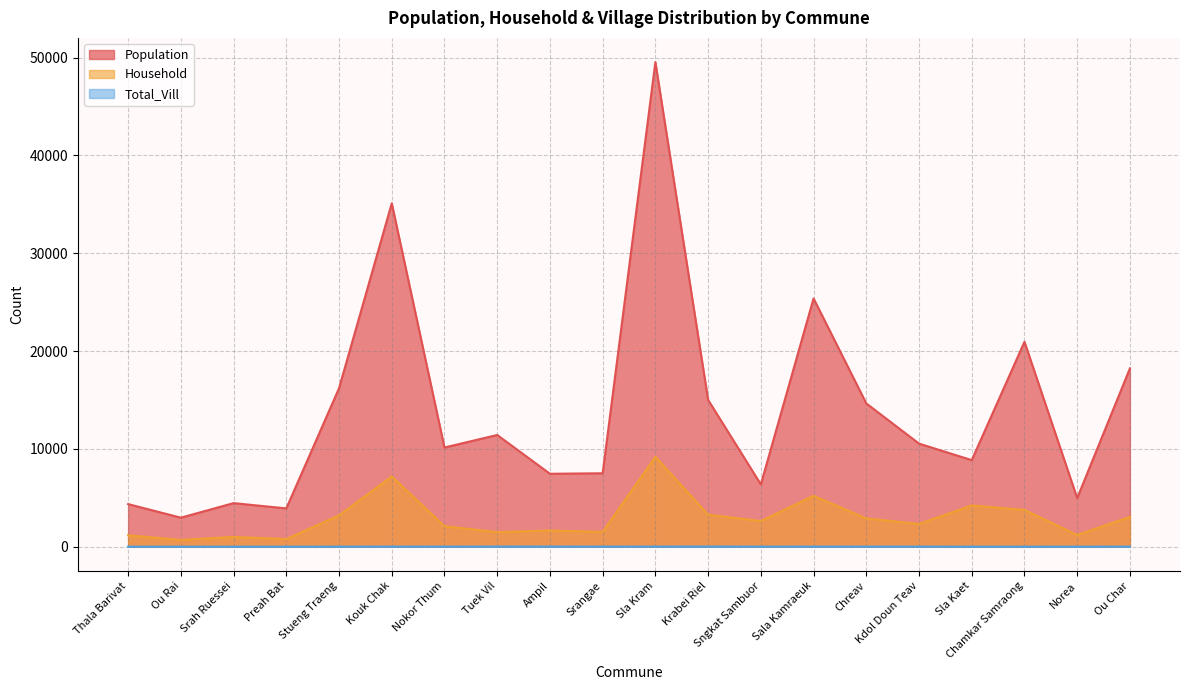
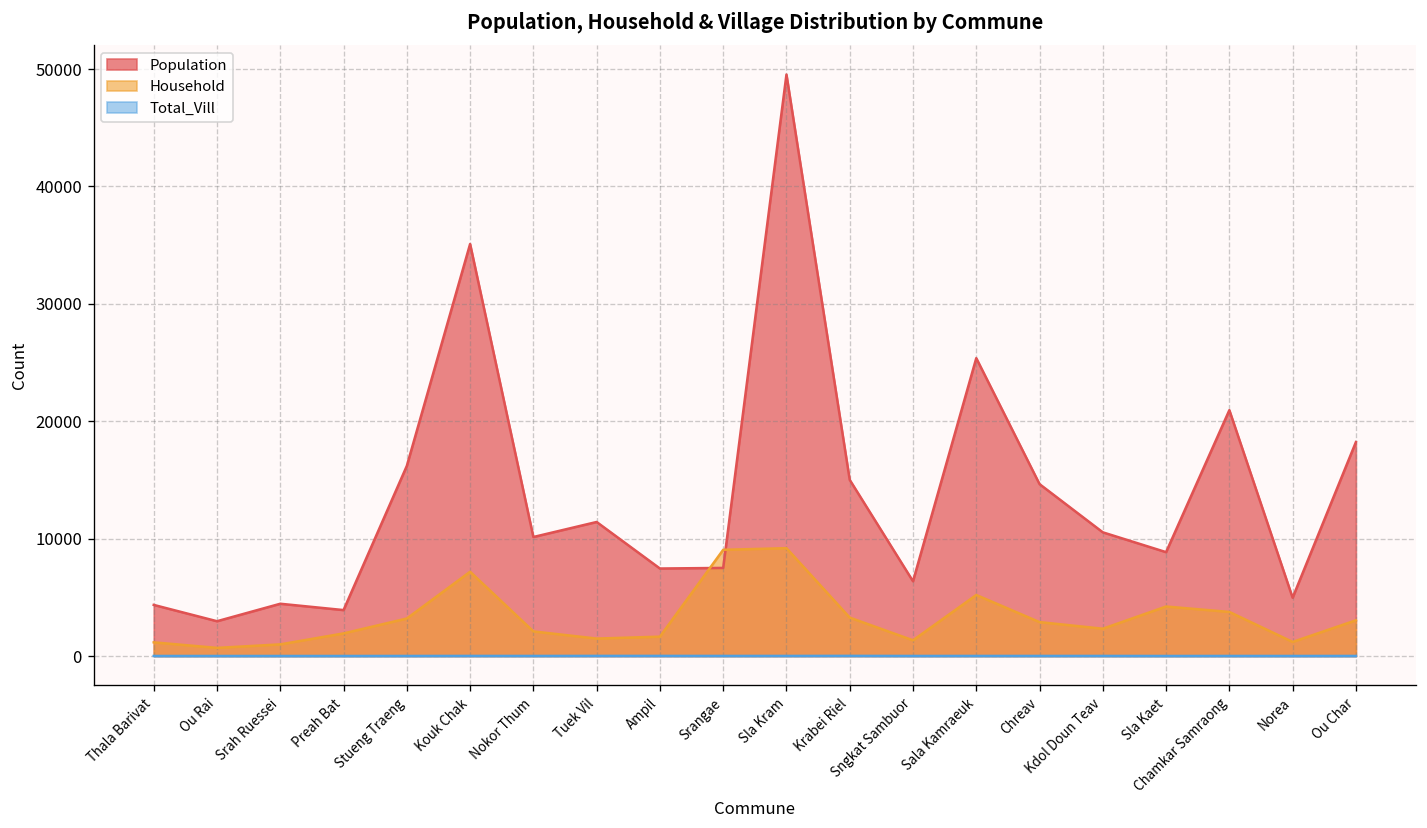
Household, Preah Bat: 1000 -> 2000
Household, Srangae: 2000 -> 9000
Household, Sngkat Sambuor: 3000 -> 1000
